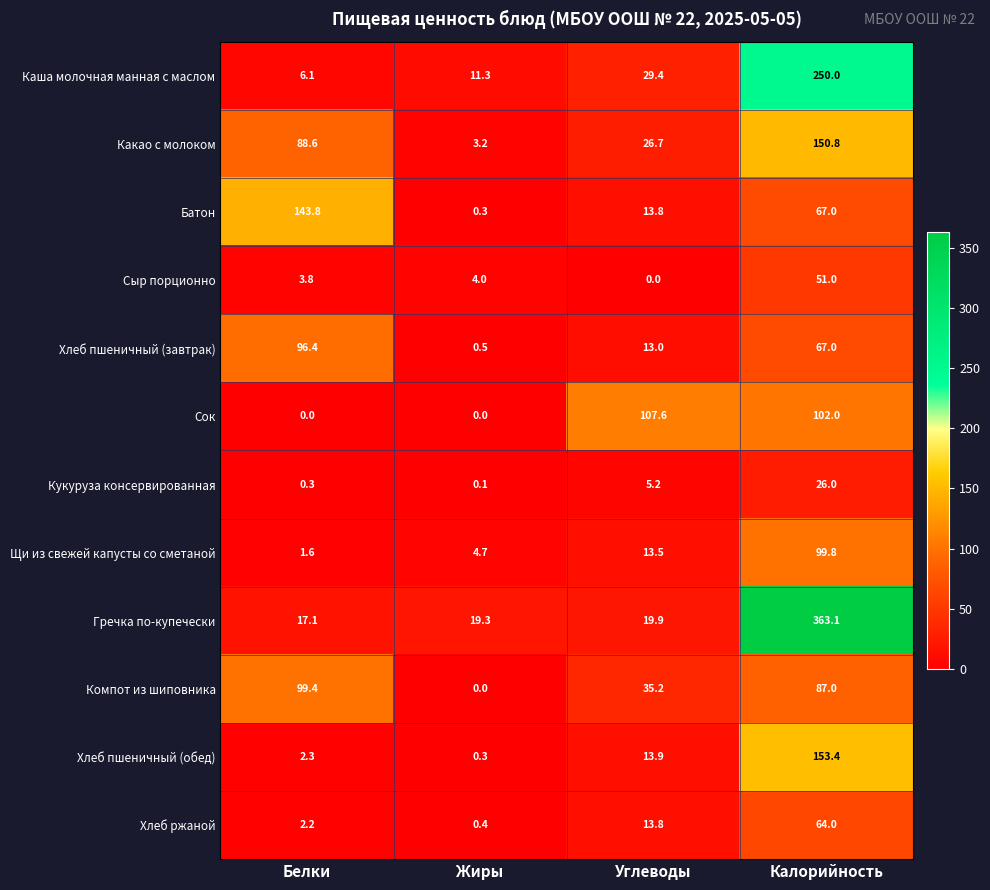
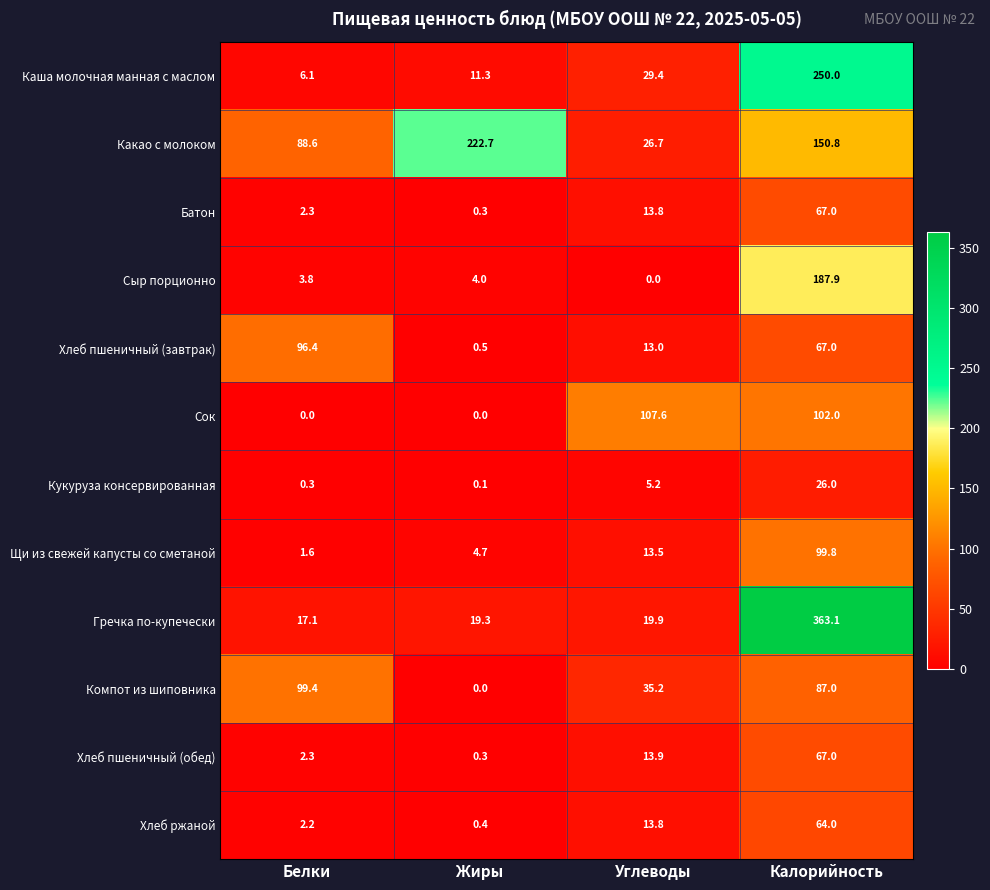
Какао с молоком, Жиры: 3.2 -> 222.7
Батон, Белки: 143.8 -> 2.3
Сыр порционно, Калорийность: 51.0 -> 187.9
Хлеб пшеничный (обед), Калорийность: 153.4 -> 67.0
